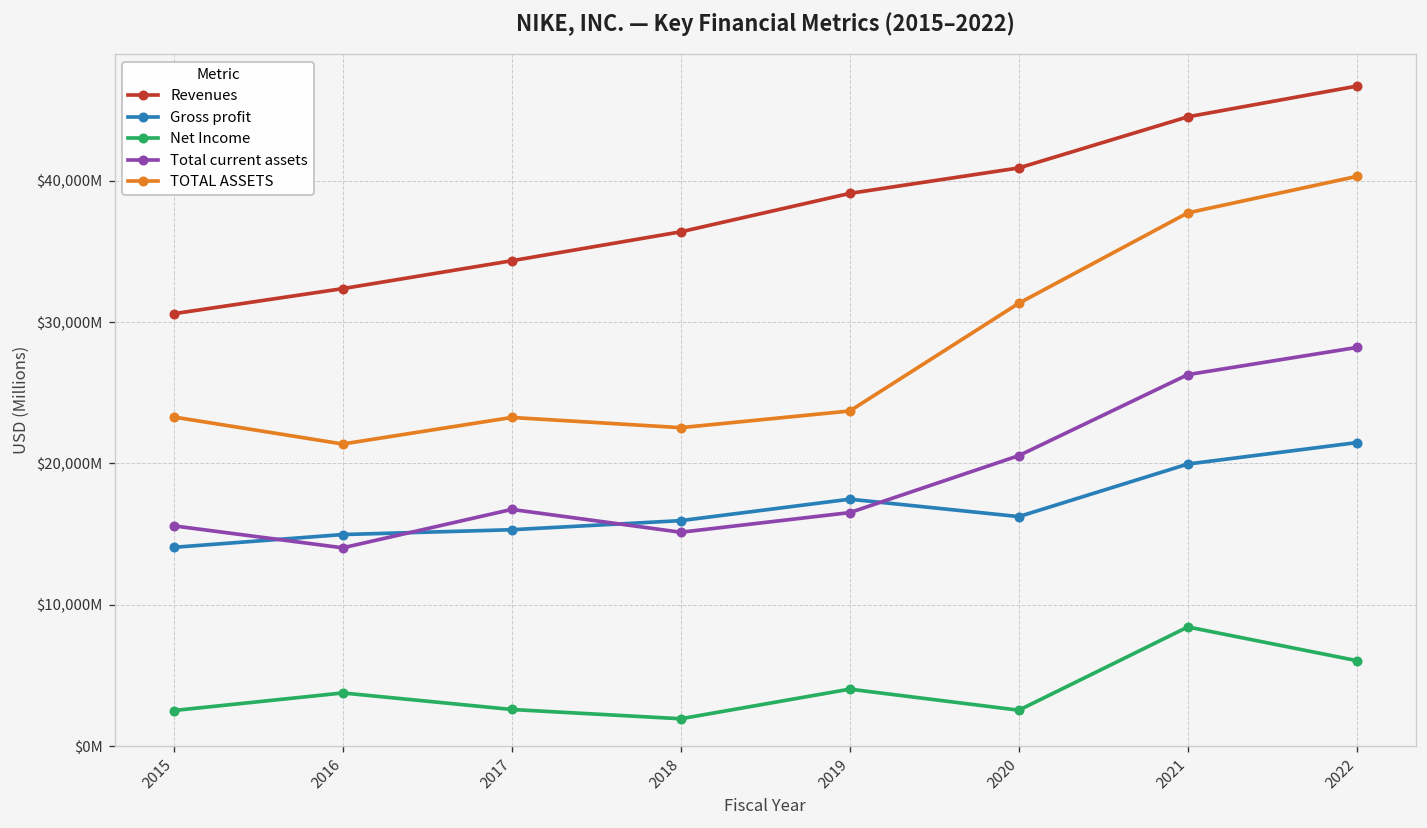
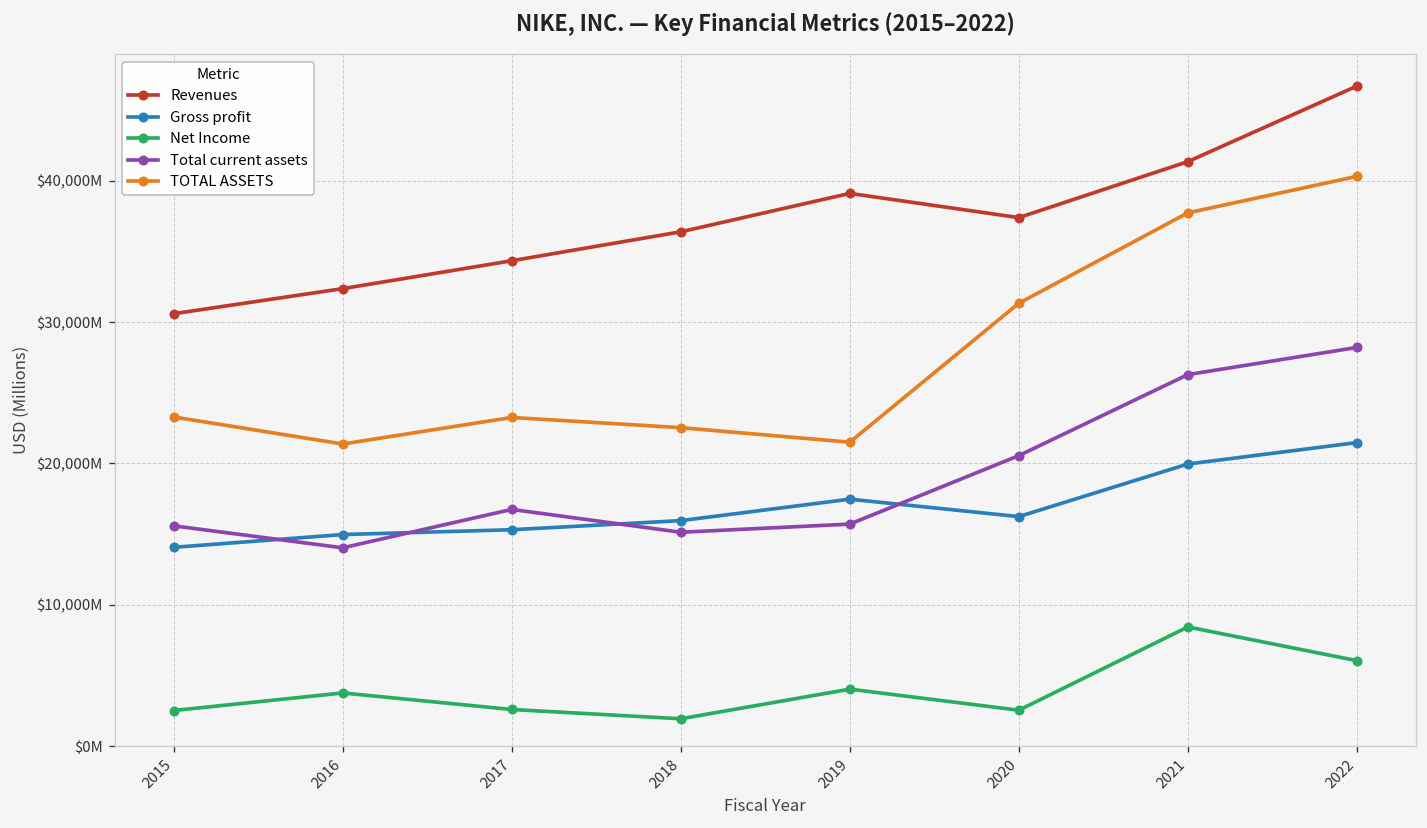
Total current assets, 2019: $16,500,000,000 -> $15,700,000,000
TOTAL ASSETS, 2019: $23,700,000,000 -> $21,500,000,000
Revenues, 2020: $40,900,000,000 -> $37,400,000,000
Revenues, 2021: $44,500,000,000 -> $41,400,000,000
